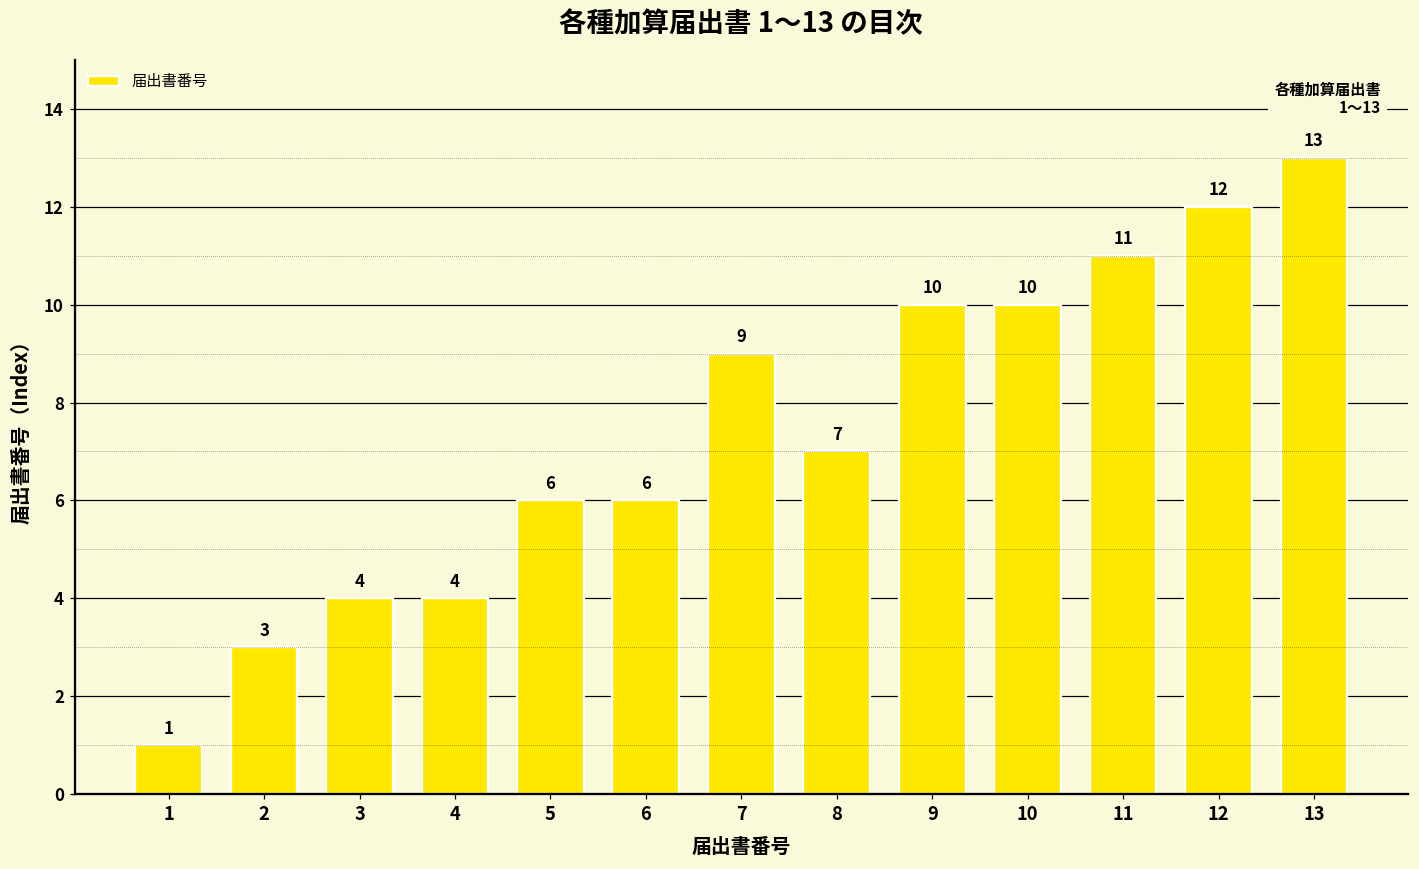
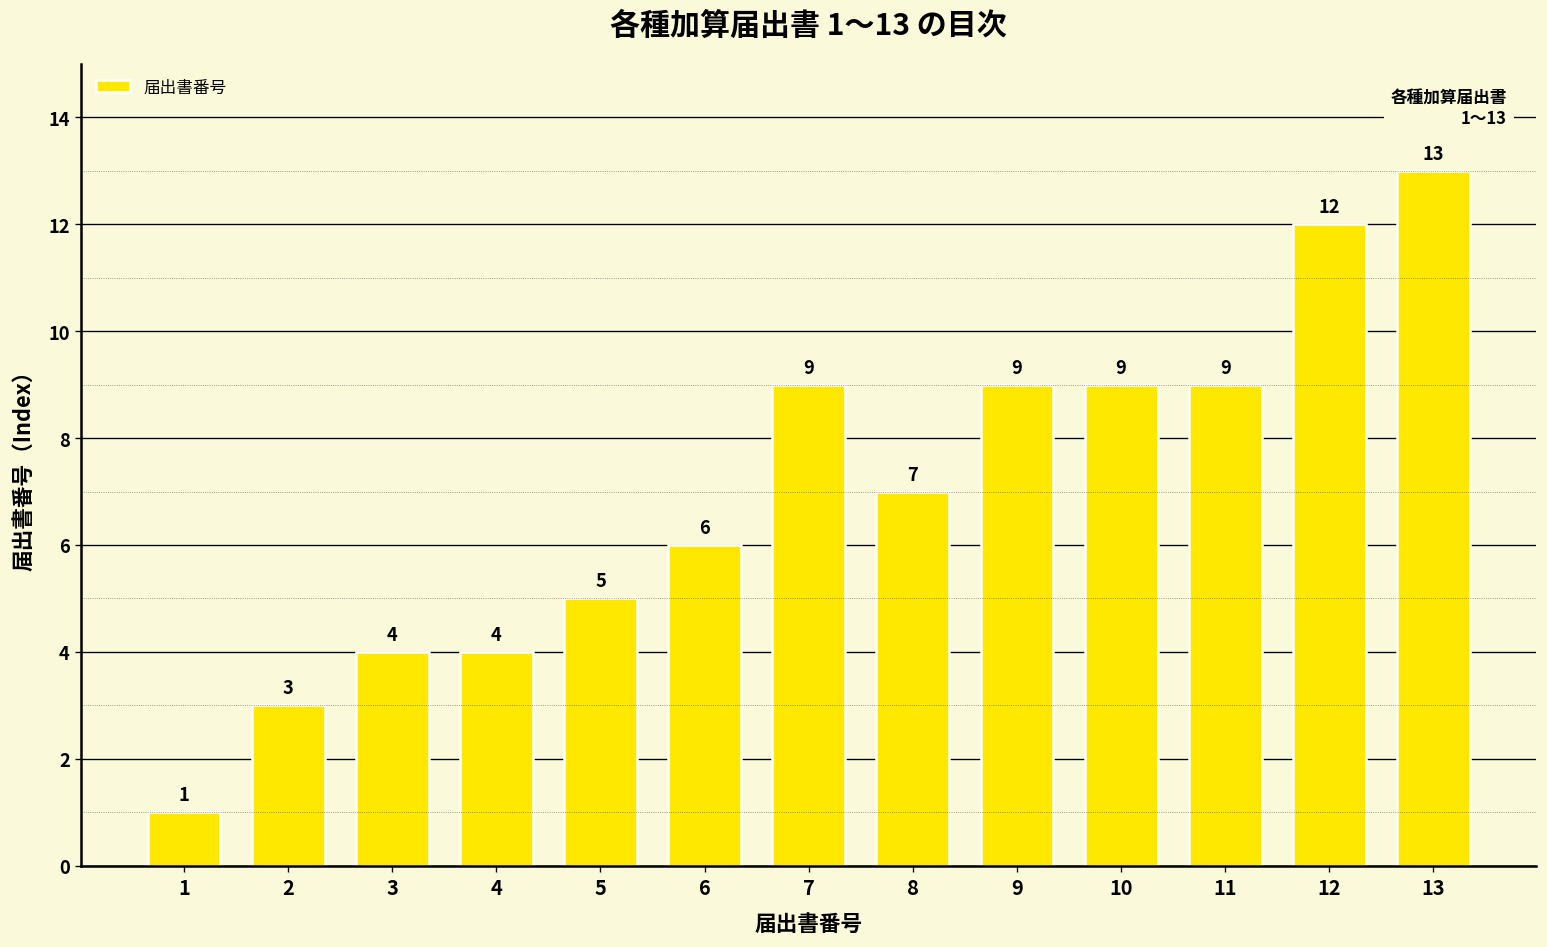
5: 6 -> 5
9: 10 -> 9
10: 10 -> 9
11: 11 -> 9
